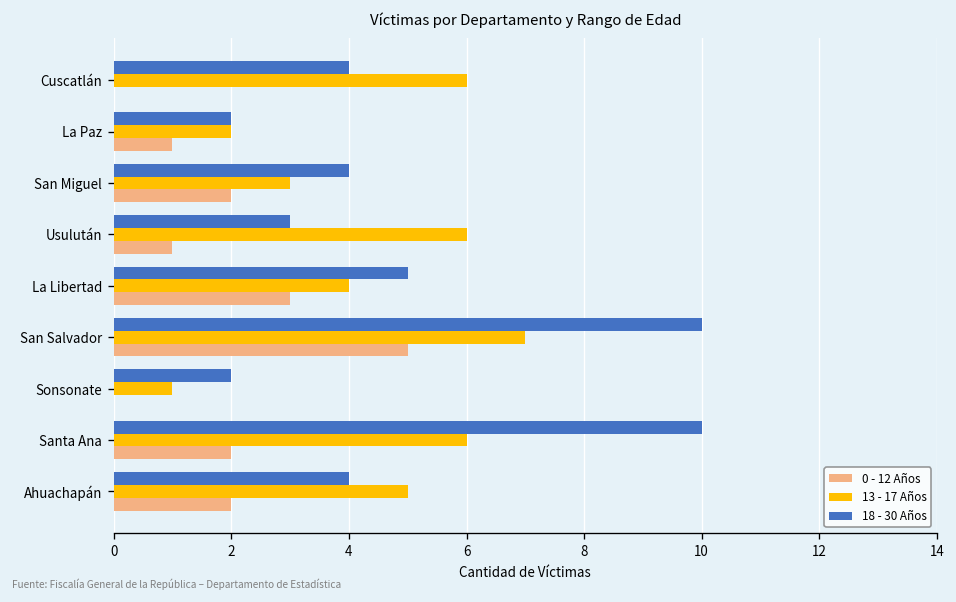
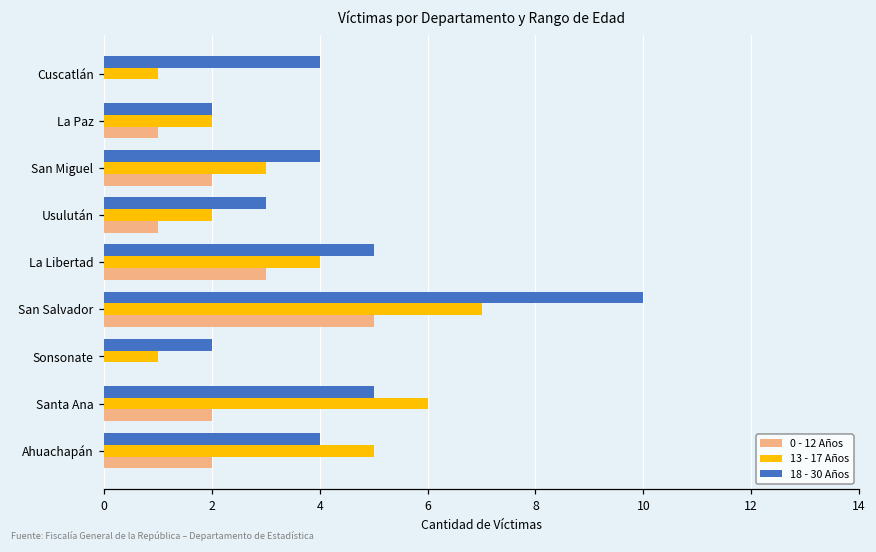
13 - 17 Años, Cuscatlán: 6 -> 1
13 - 17 Años, Usulután: 6 -> 2
18 - 30 Años, Santa Ana: 10 -> 5
